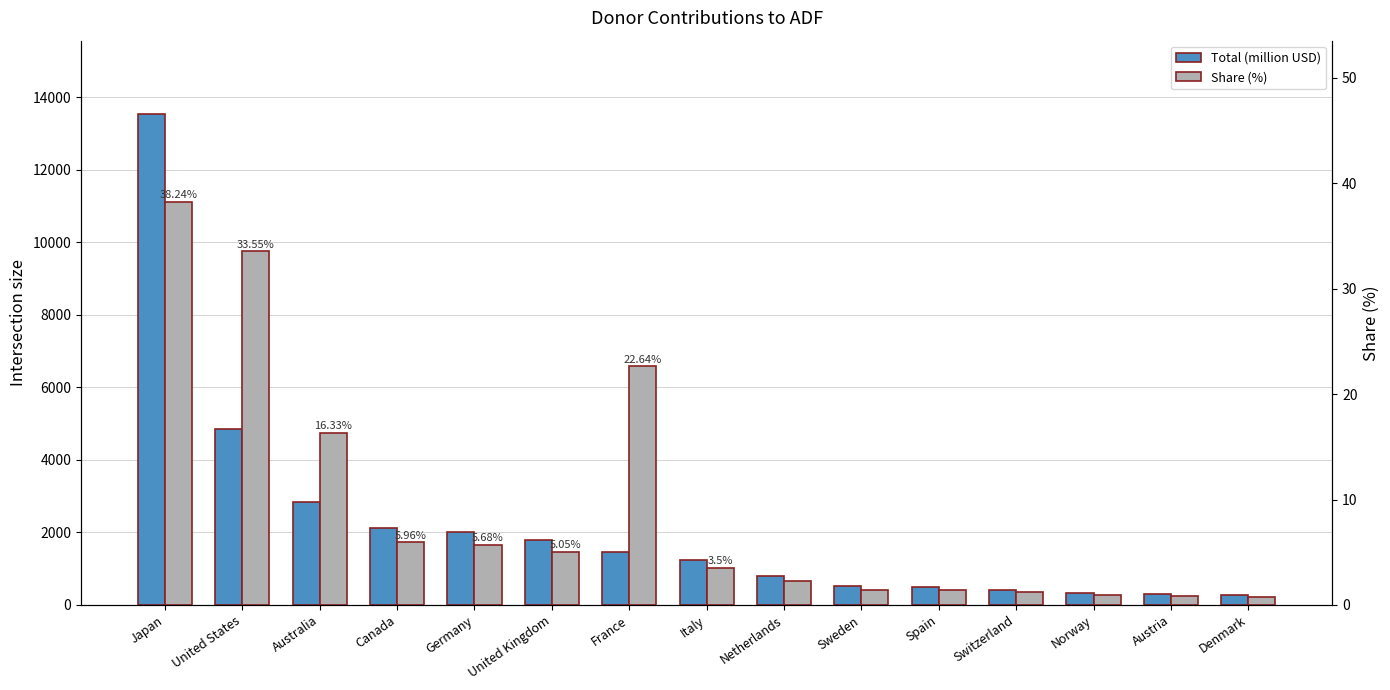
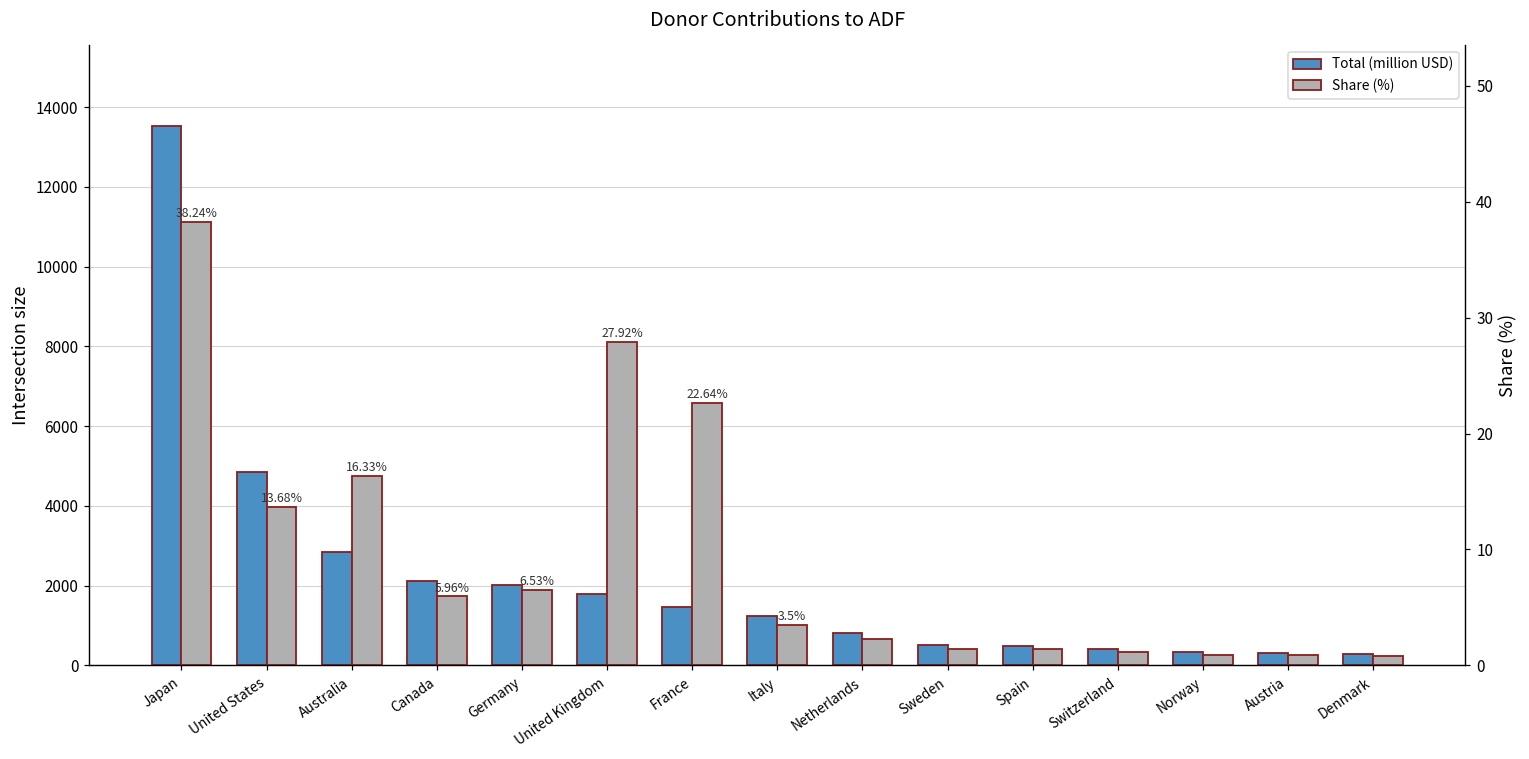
Share (%), United States: 33.55% -> 13.68%
Share (%), Germany: 5.68% -> 6.53%
Share (%), United Kingdom: 5.05% -> 27.92%
